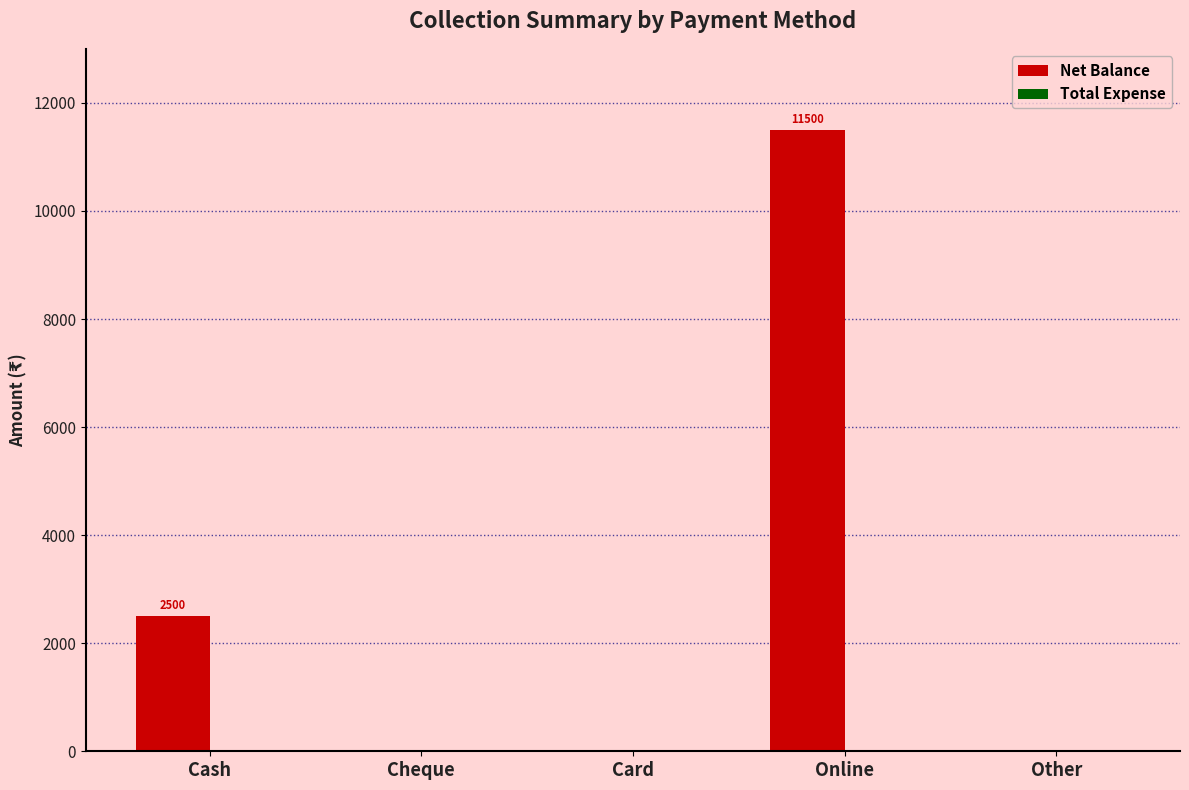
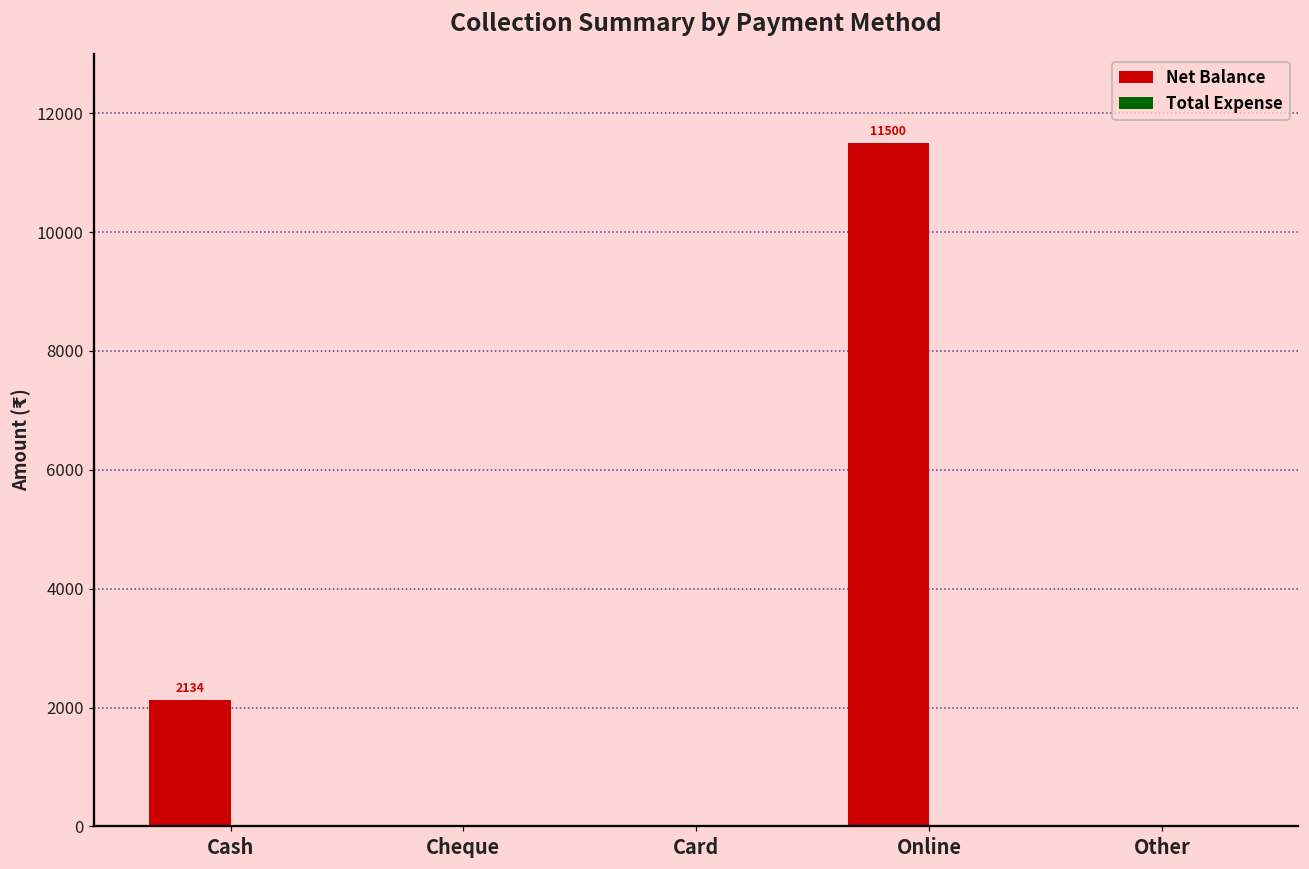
Net Balance, Cash: 2500 -> 2134
